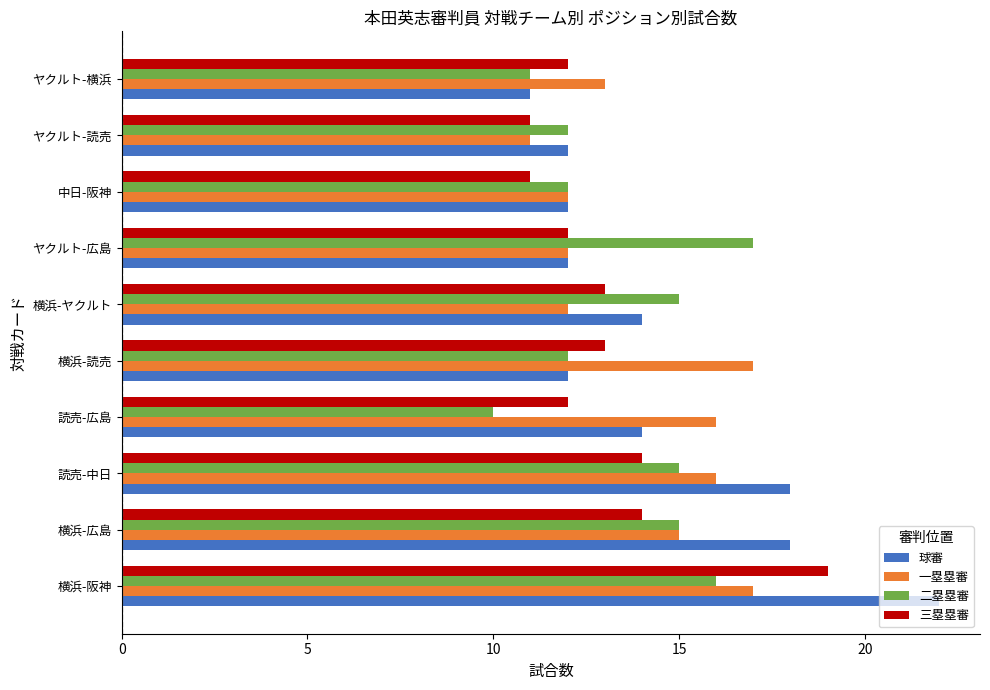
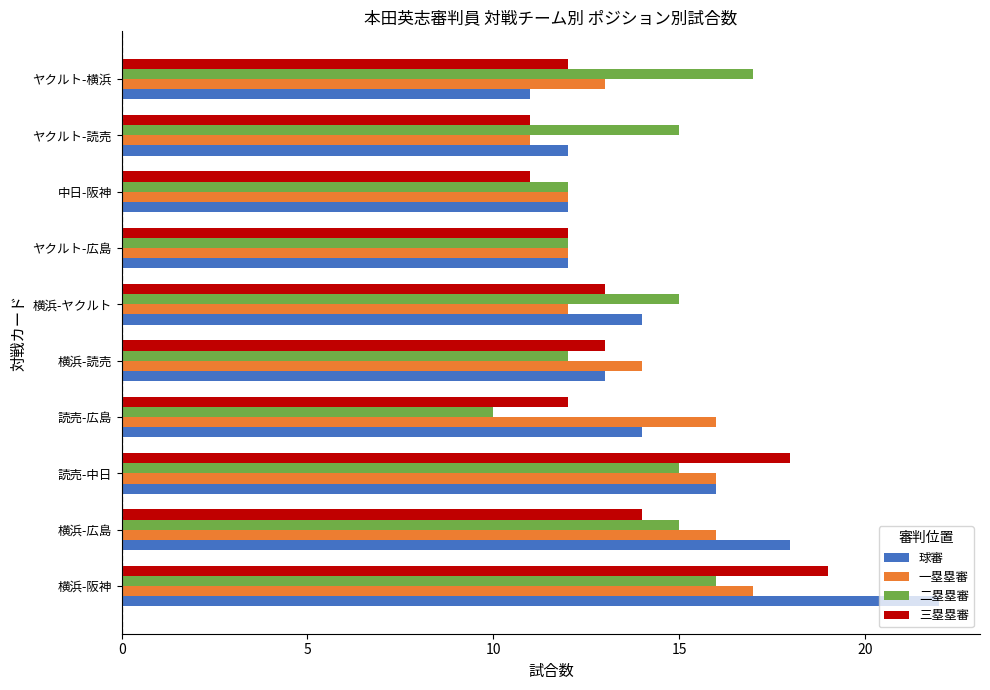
二塁塁審, ヤクルト-横浜: 11 -> 17
二塁塁審, ヤクルト-読売: 12 -> 15
二塁塁審, ヤクルト-広島: 17 -> 12
一塁塁審, 横浜-読売: 17 -> 14
球審, 横浜-読売: 12 -> 13
三塁塁審, 読売-中日: 14 -> 18
球審, 読売-中日: 18 -> 16
一塁塁審, 横浜-広島: 15 -> 16
